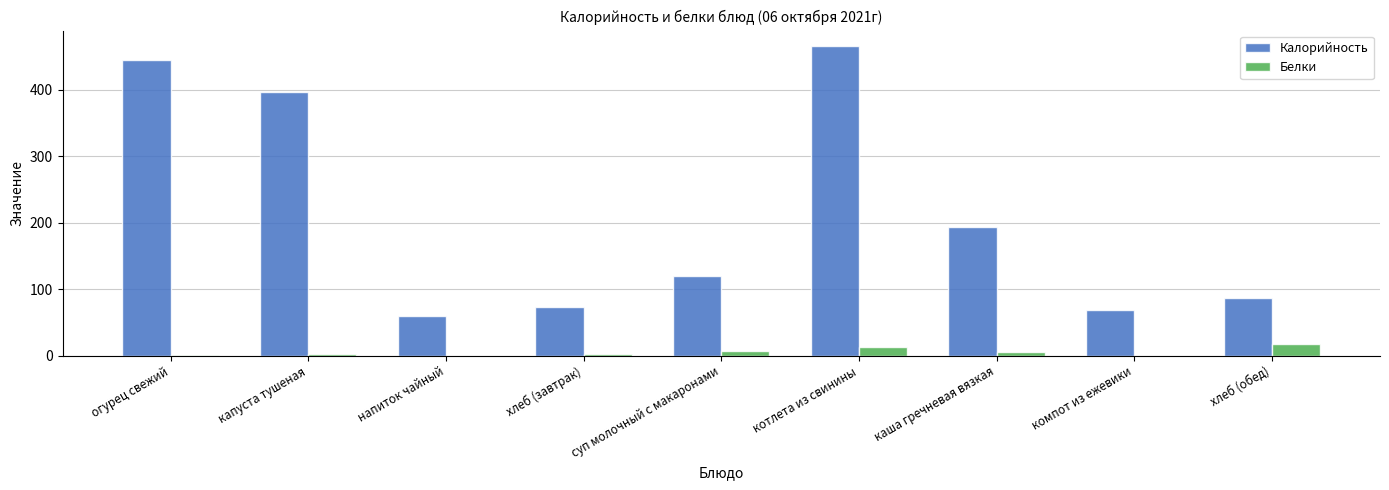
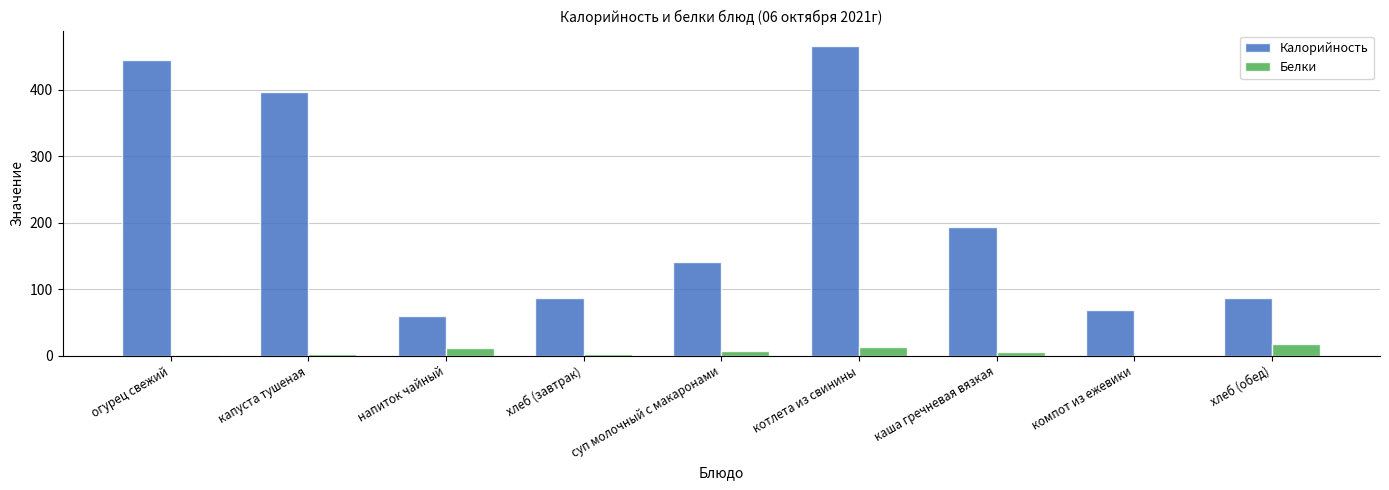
Белки, напиток чайный: 0 -> 10
Калорийность, хлеб (завтрак): 70 -> 90
Калорийность, суп молочный с макаронами: 120 -> 140
